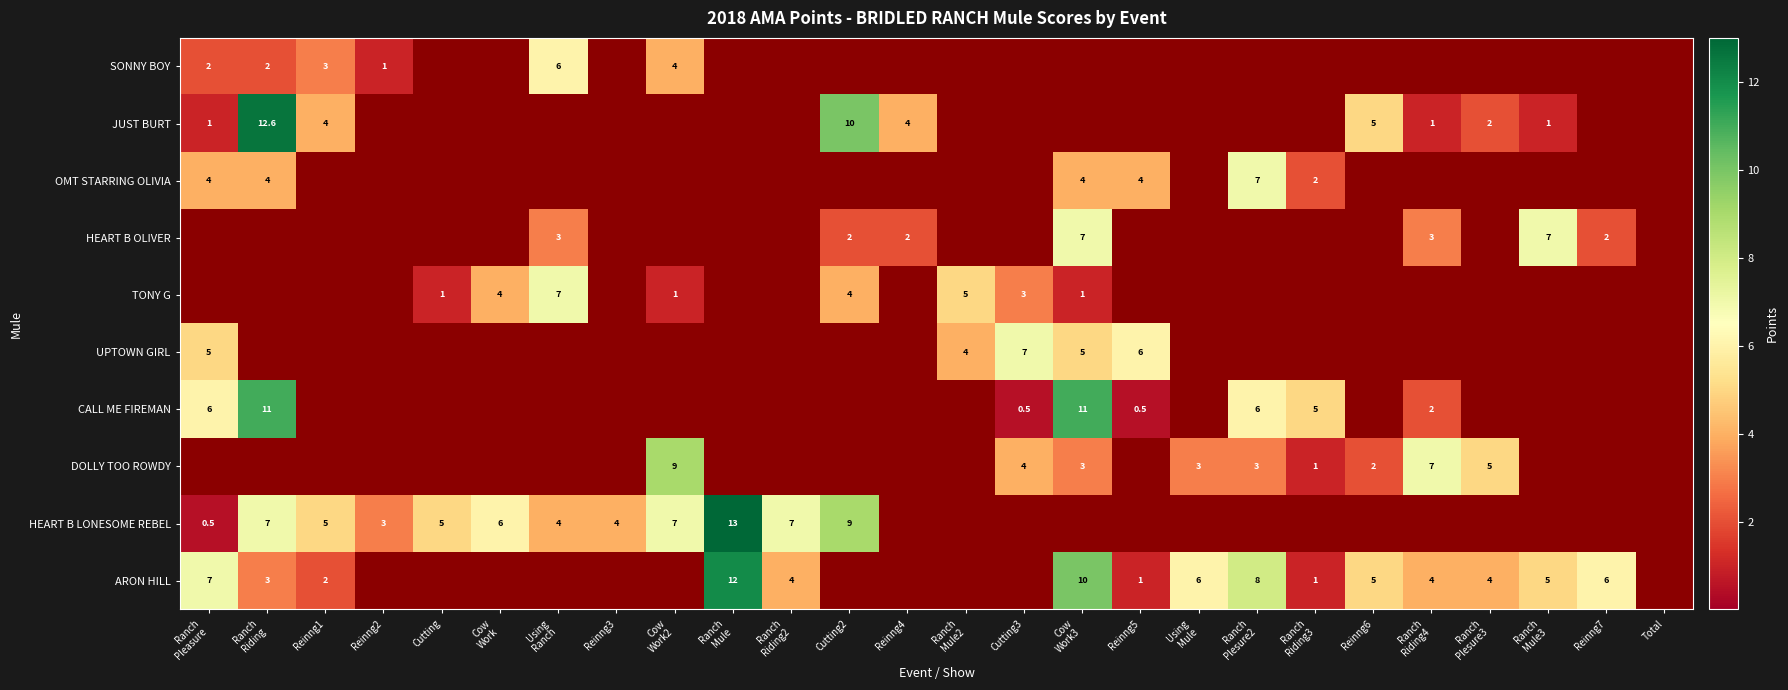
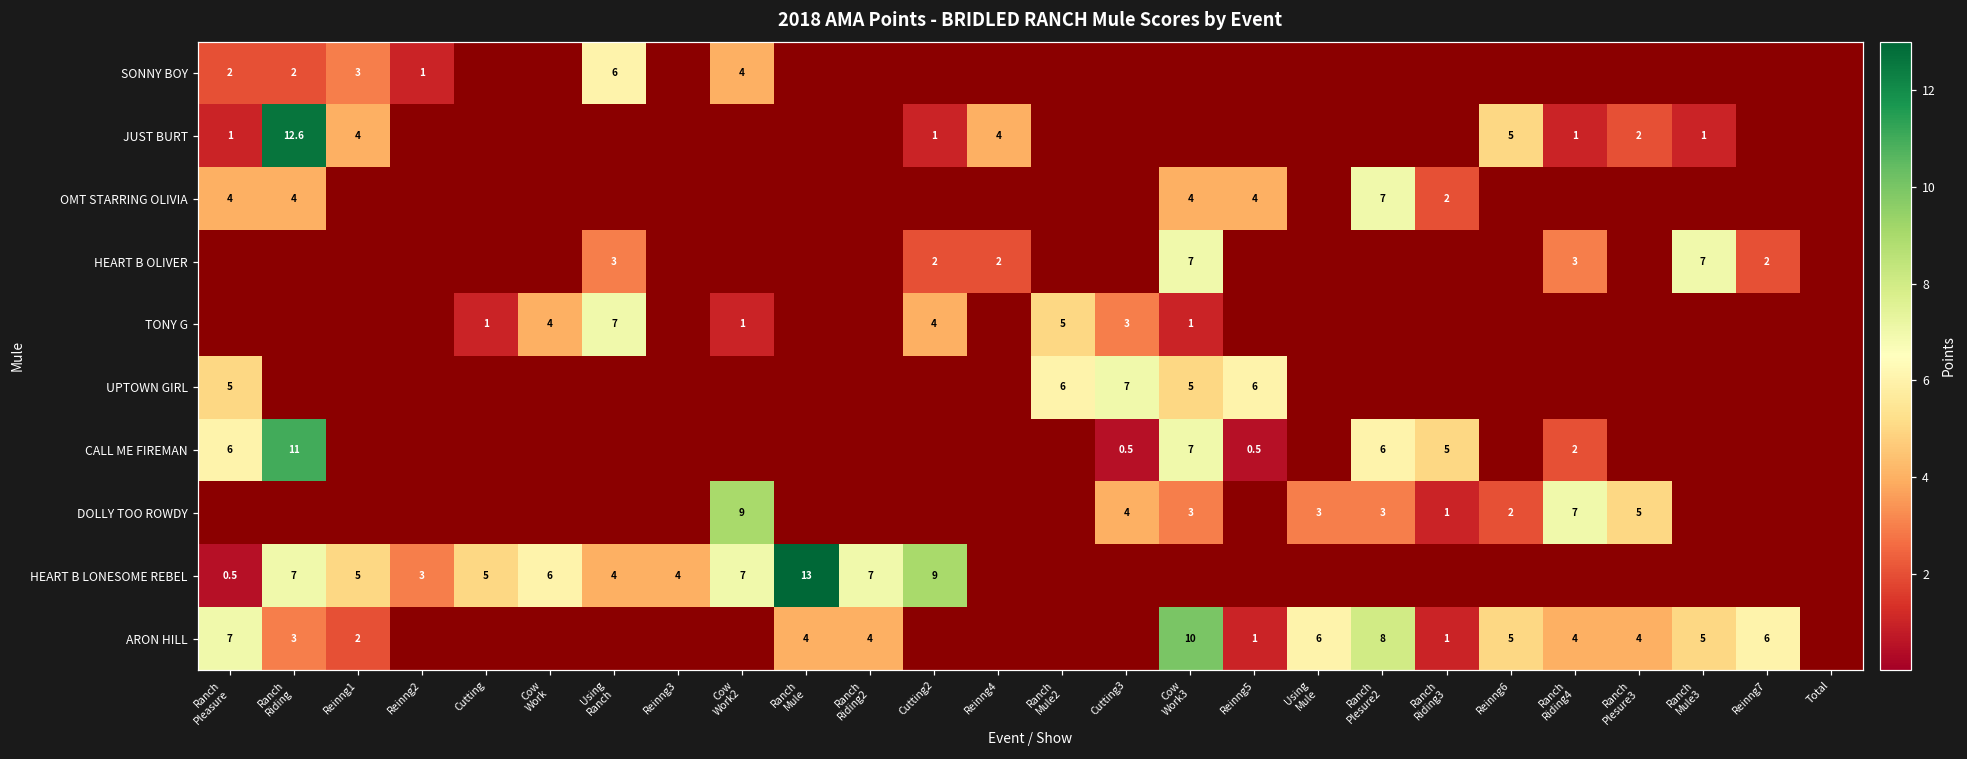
JUST BURT, Cutting2: 10 -> 1
UPTOWN GIRL, Ranch Mule2: 4 -> 6
CALL ME FIREMAN, Cow Work3: 11 -> 7
ARON HILL, Ranch Mule: 12 -> 4
